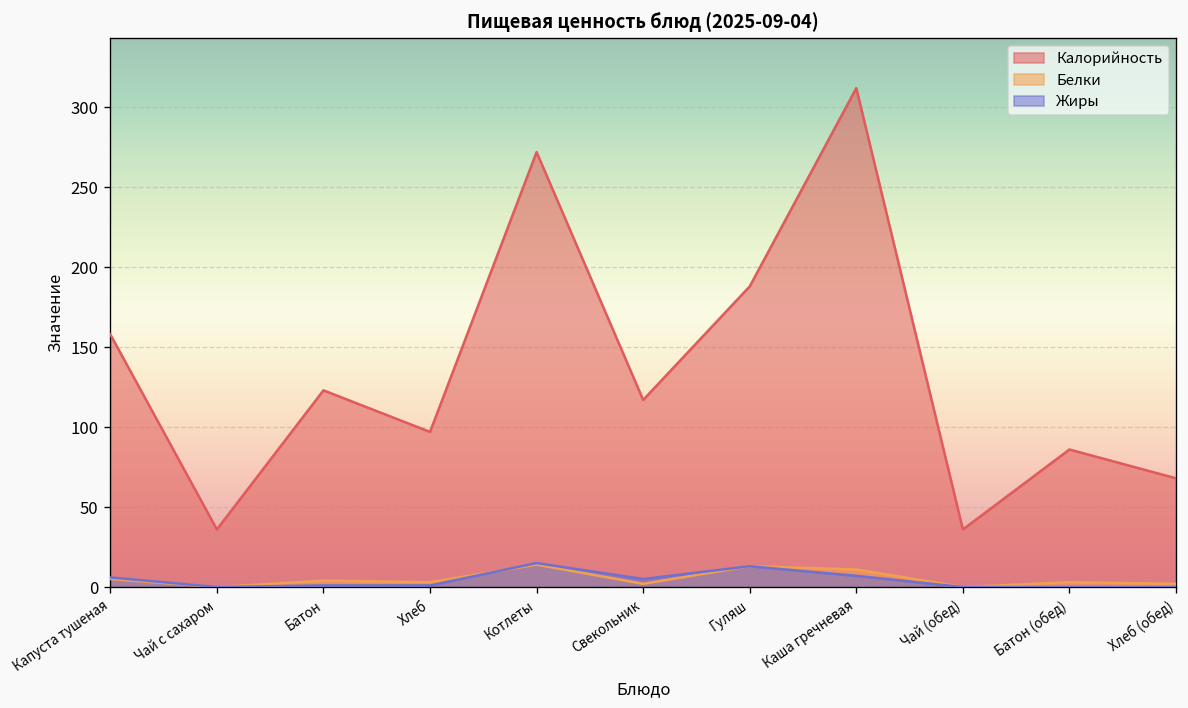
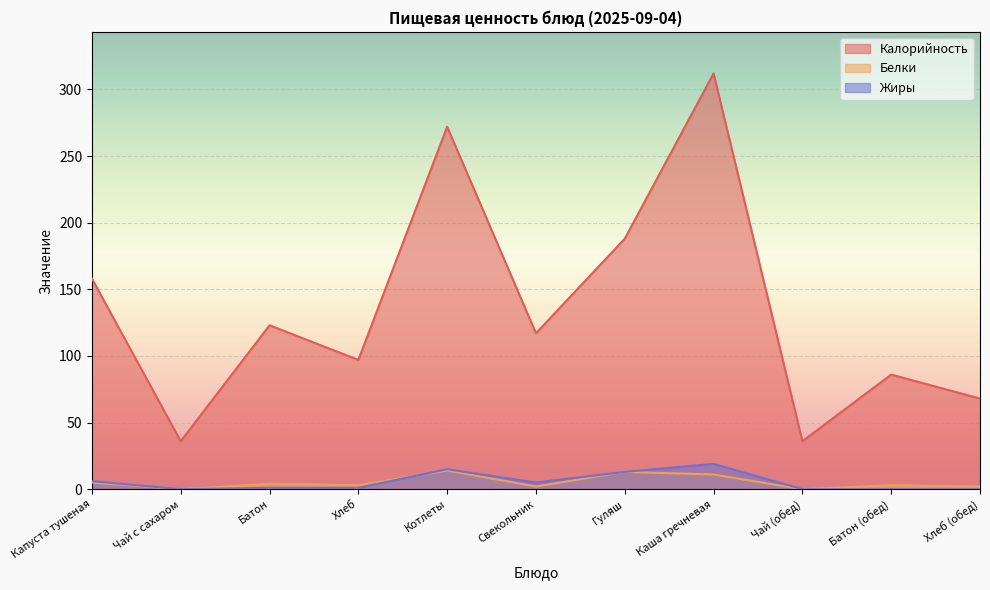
Жиры, Каша гречневая: 7 -> 19
